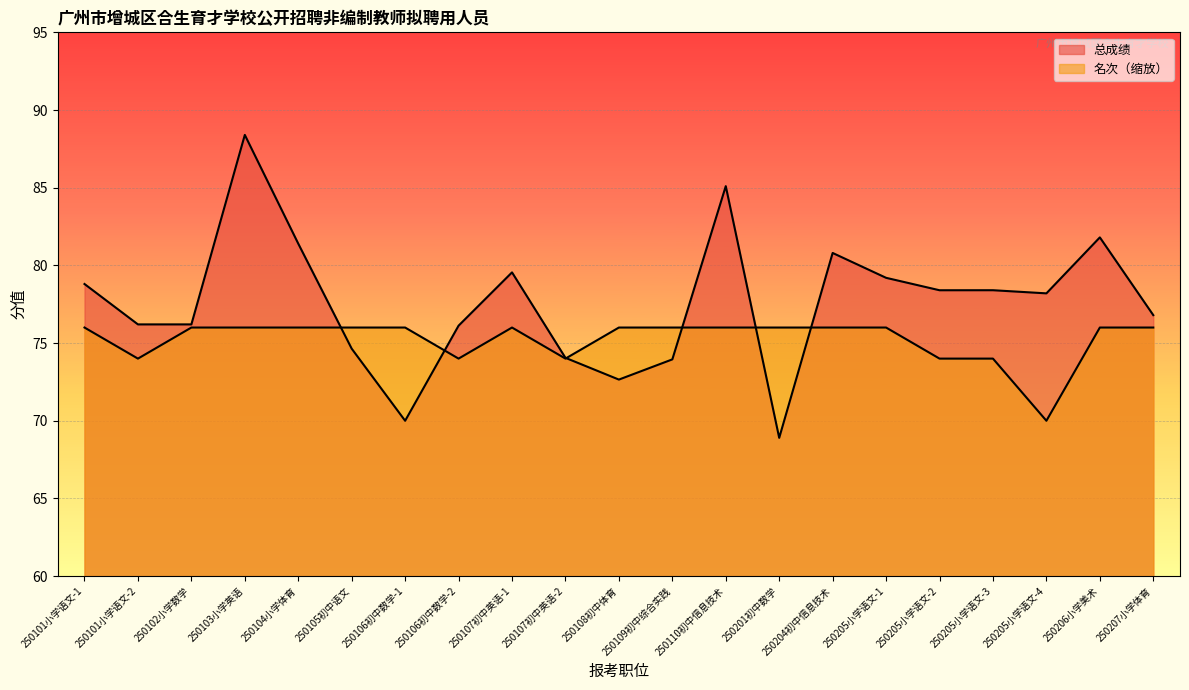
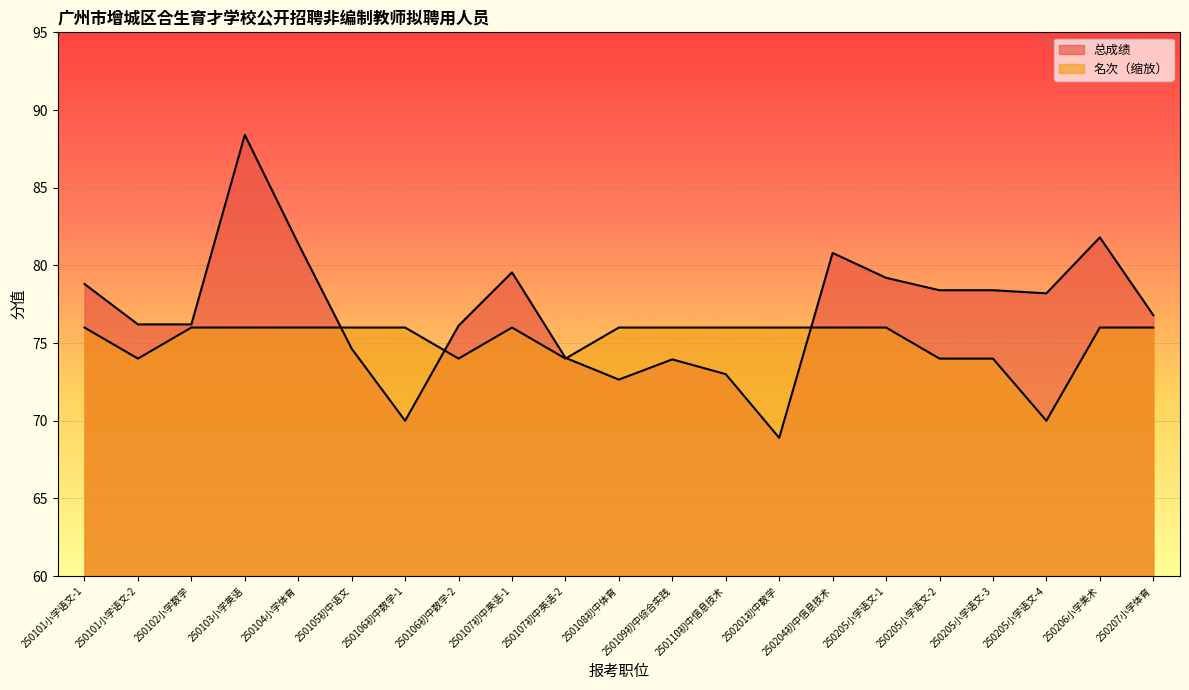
总成绩, 250110初中信息技术: 85.1 -> 73.0
